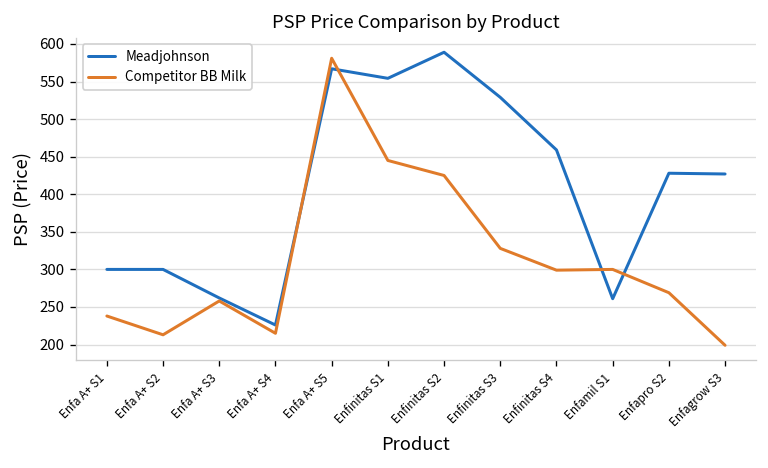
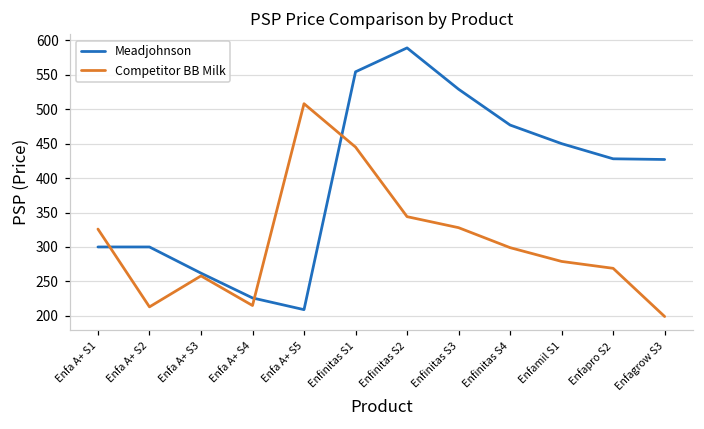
Competitor BB Milk, Enfa A+ S1: 240 -> 330
Meadjohnson, Enfa A+ S5: 570 -> 210
Competitor BB Milk, Enfa A+ S5: 580 -> 510
Competitor BB Milk, Enfinitas S2: 430 -> 340
Meadjohnson, Enfinitas S4: 460 -> 480
Meadjohnson, Enfamil S1: 260 -> 450
Competitor BB Milk, Enfamil S1: 300 -> 280
